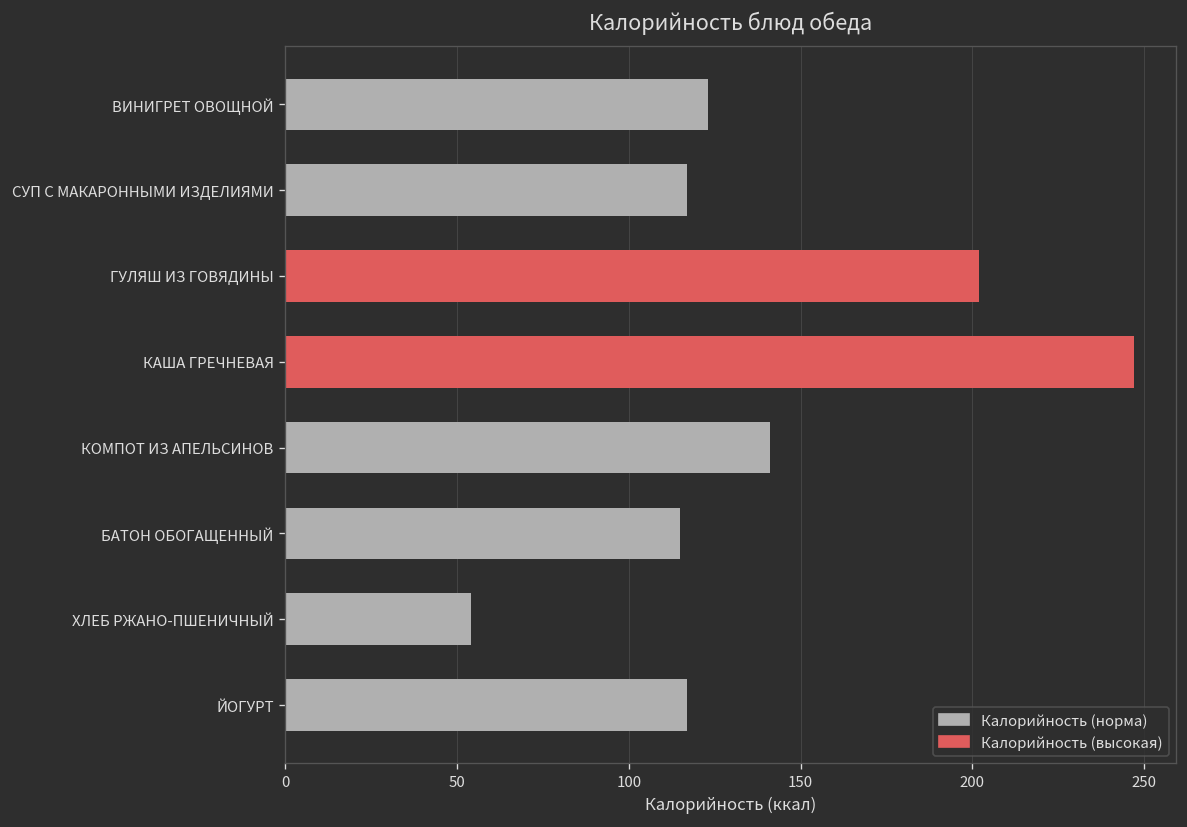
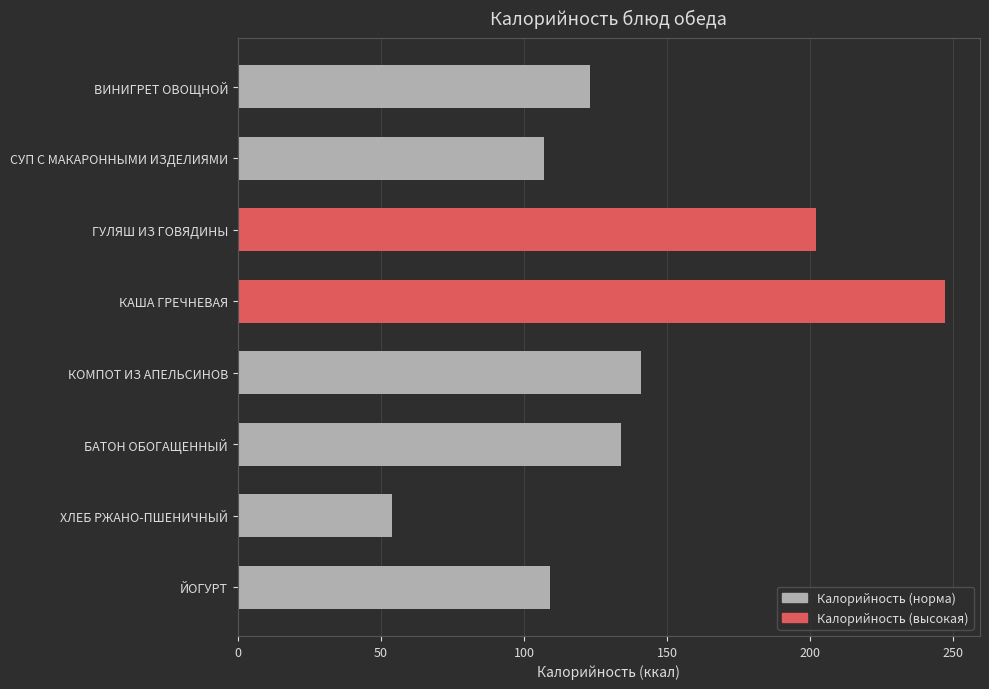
СУП С МАКАРОННЫМИ ИЗДЕЛИЯМИ: 117 -> 107
БАТОН ОБОГАЩЕННЫЙ: 115 -> 134
ЙОГУРТ: 117 -> 109
